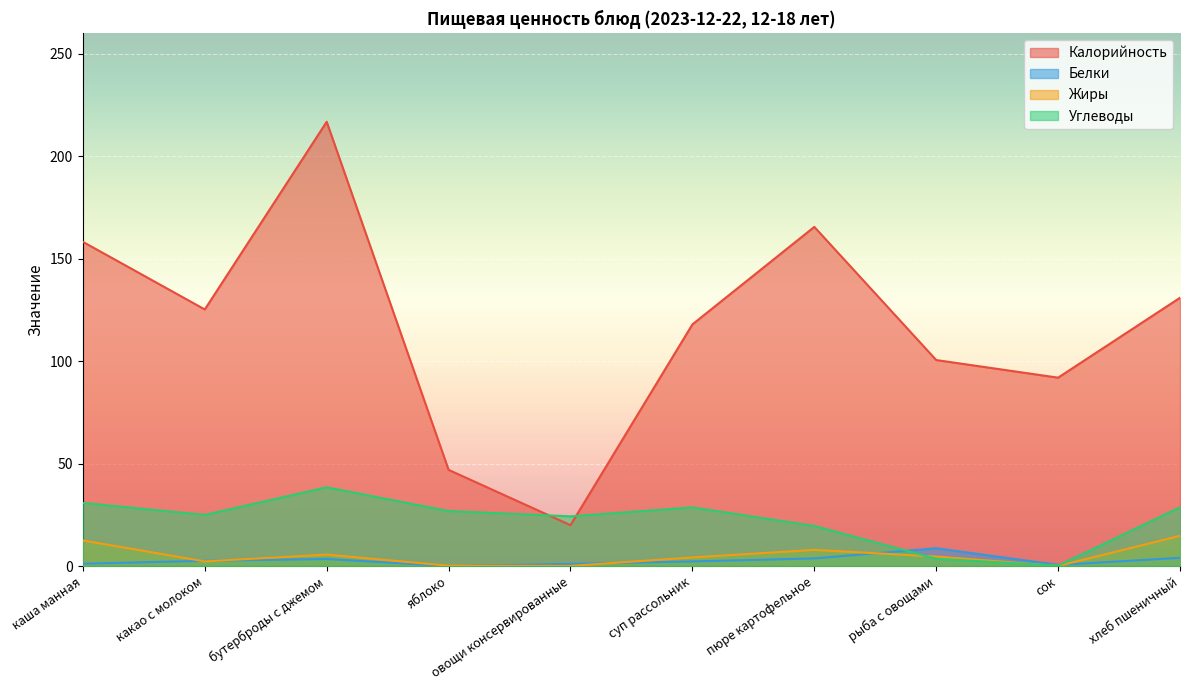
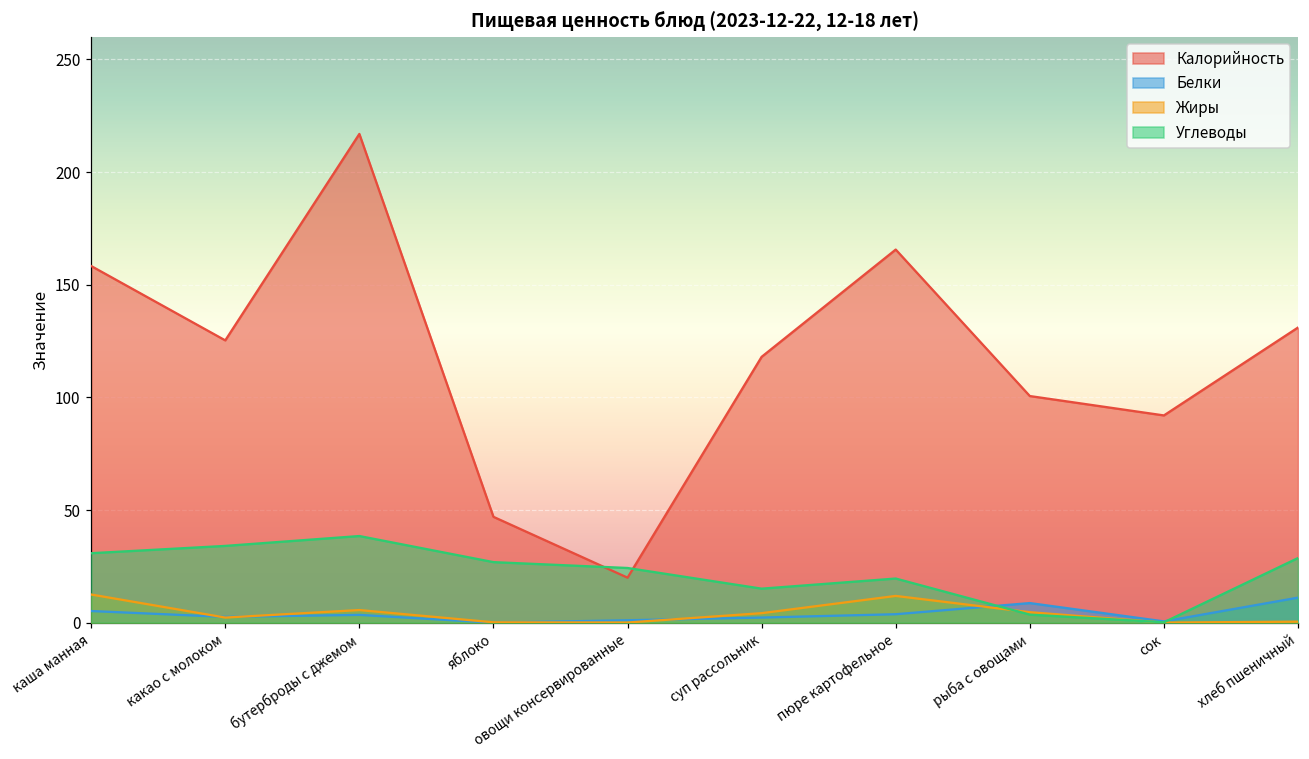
Белки, каша манная: 1 -> 5
Углеводы, какао с молоком: 25 -> 34
Углеводы, суп рассольник: 29 -> 15
Жиры, пюре картофельное: 8 -> 12
Белки, хлеб пшеничный: 4 -> 11
Жиры, хлеб пшеничный: 15 -> 0
